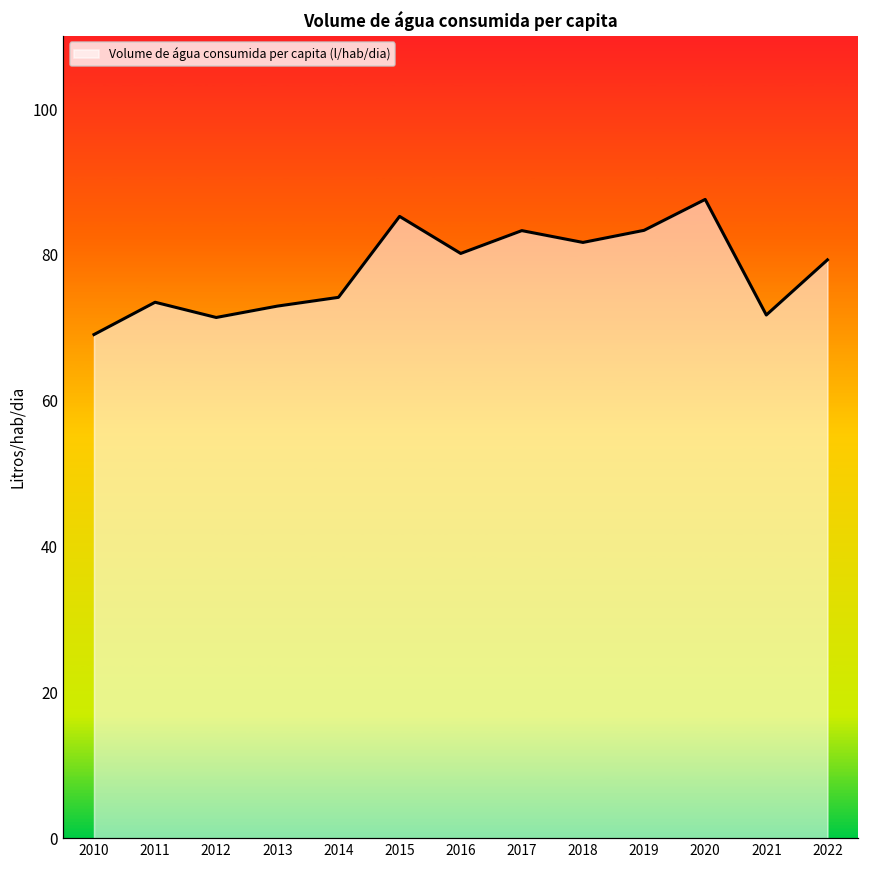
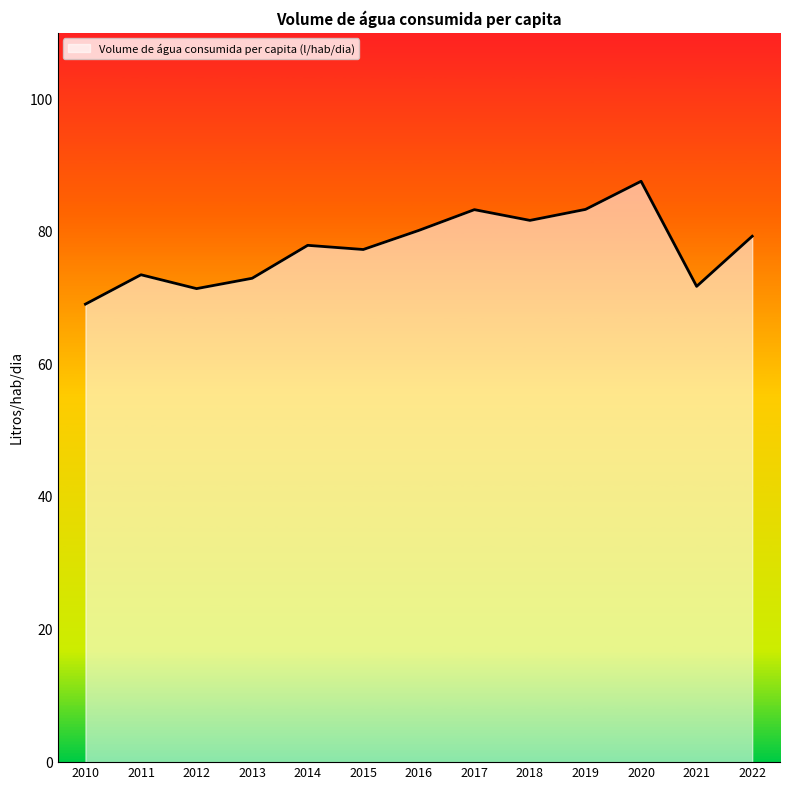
2014: 74 -> 78
2015: 85 -> 77
